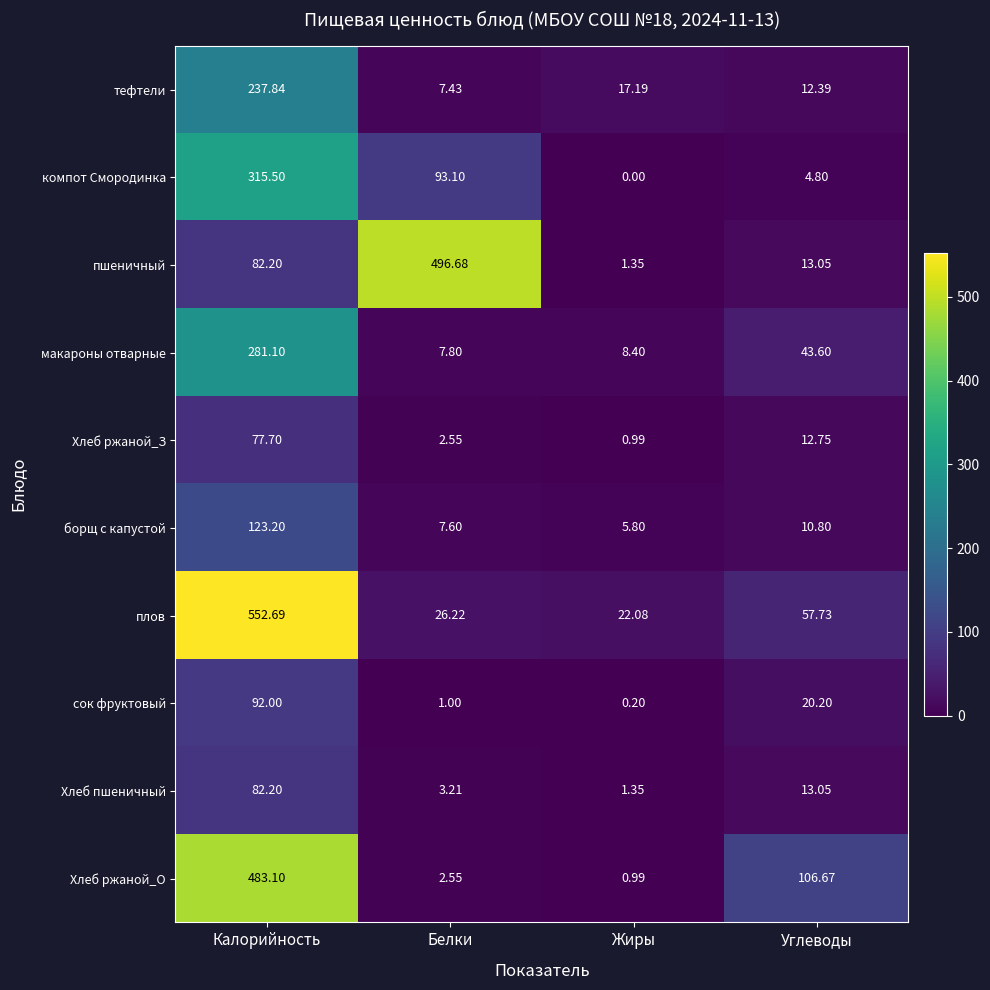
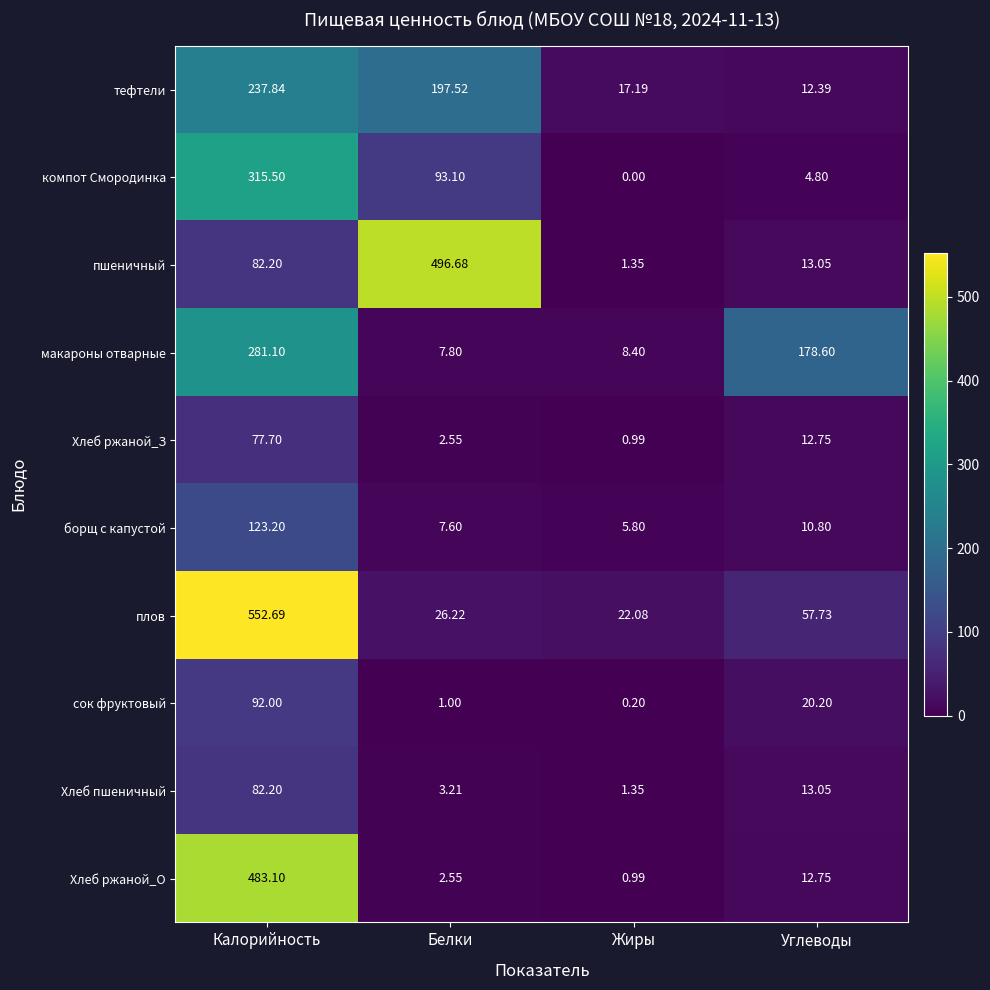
тефтели, Белки: 7.43 -> 197.52
макароны отварные, Углеводы: 43.60 -> 178.60
Хлеб ржаной_О, Углеводы: 106.67 -> 12.75
